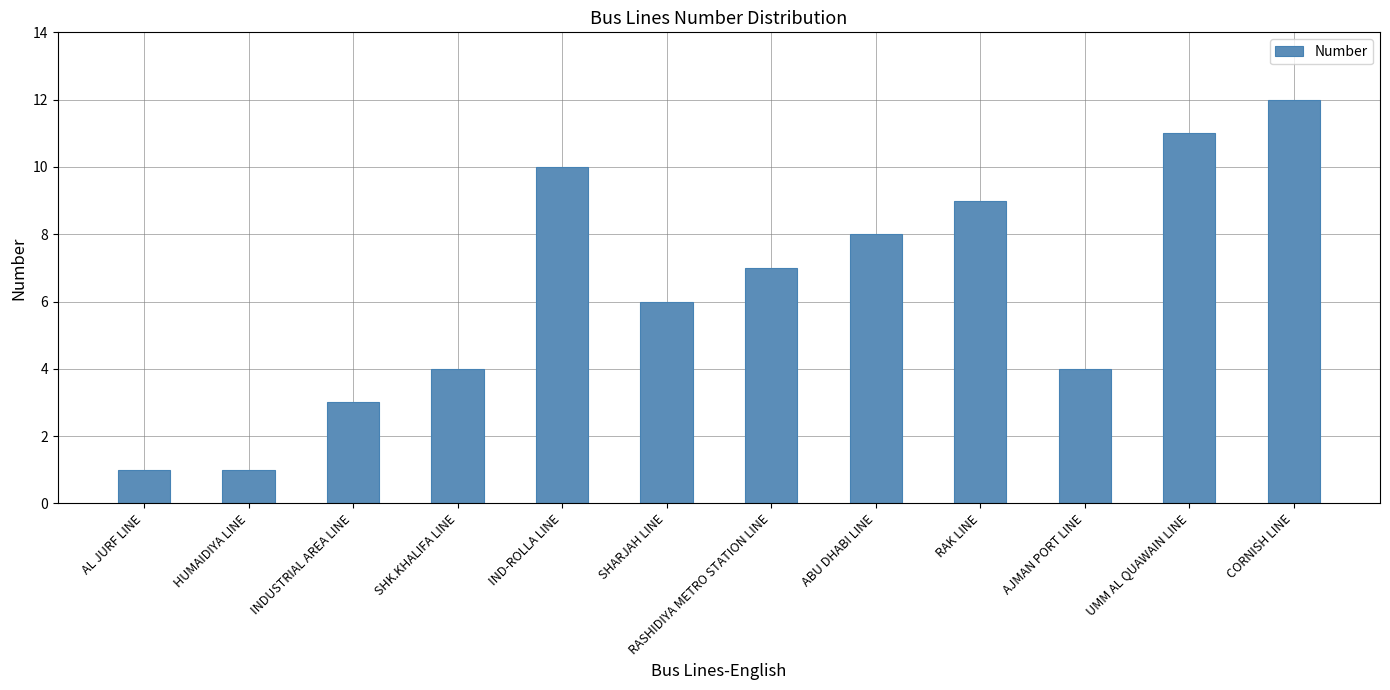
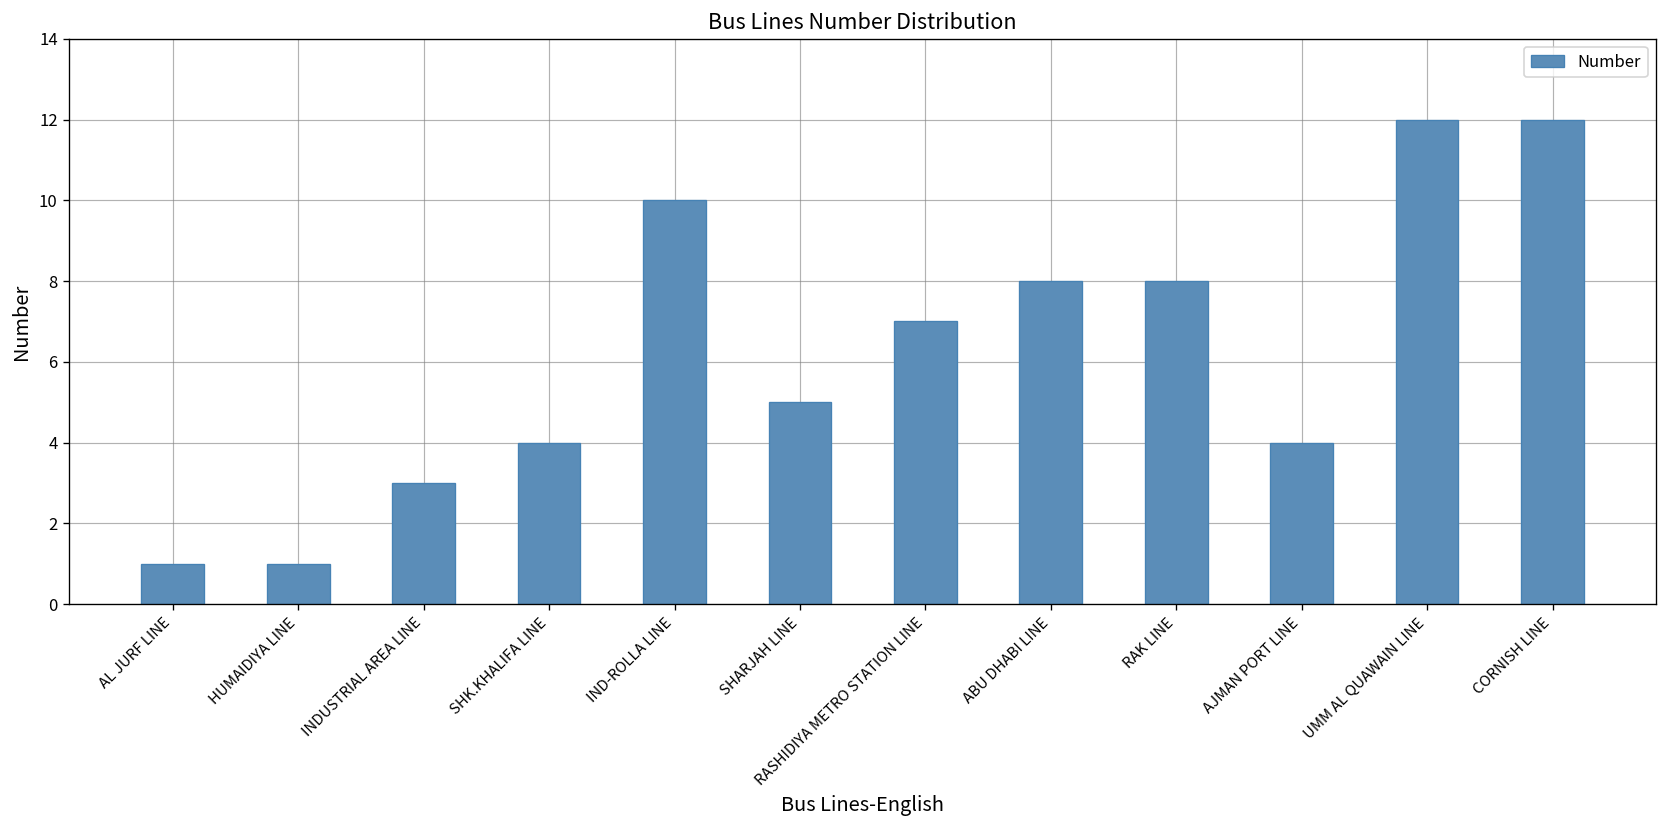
SHARJAH LINE: 6 -> 5
RAK LINE: 9 -> 8
UMM AL QUAWAIN LINE: 11 -> 12
